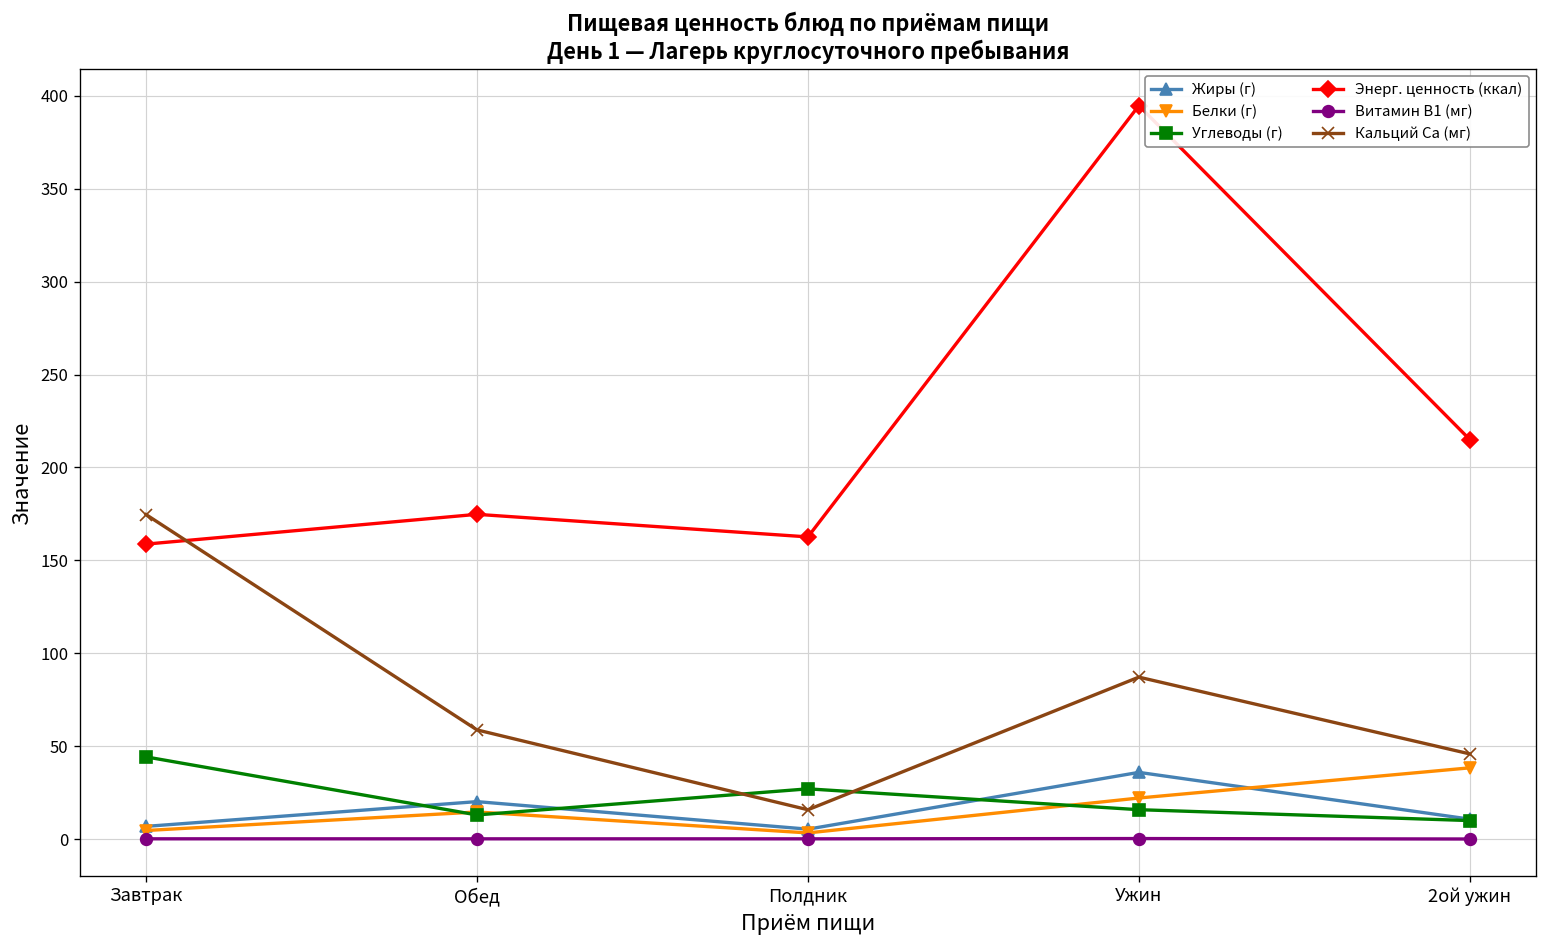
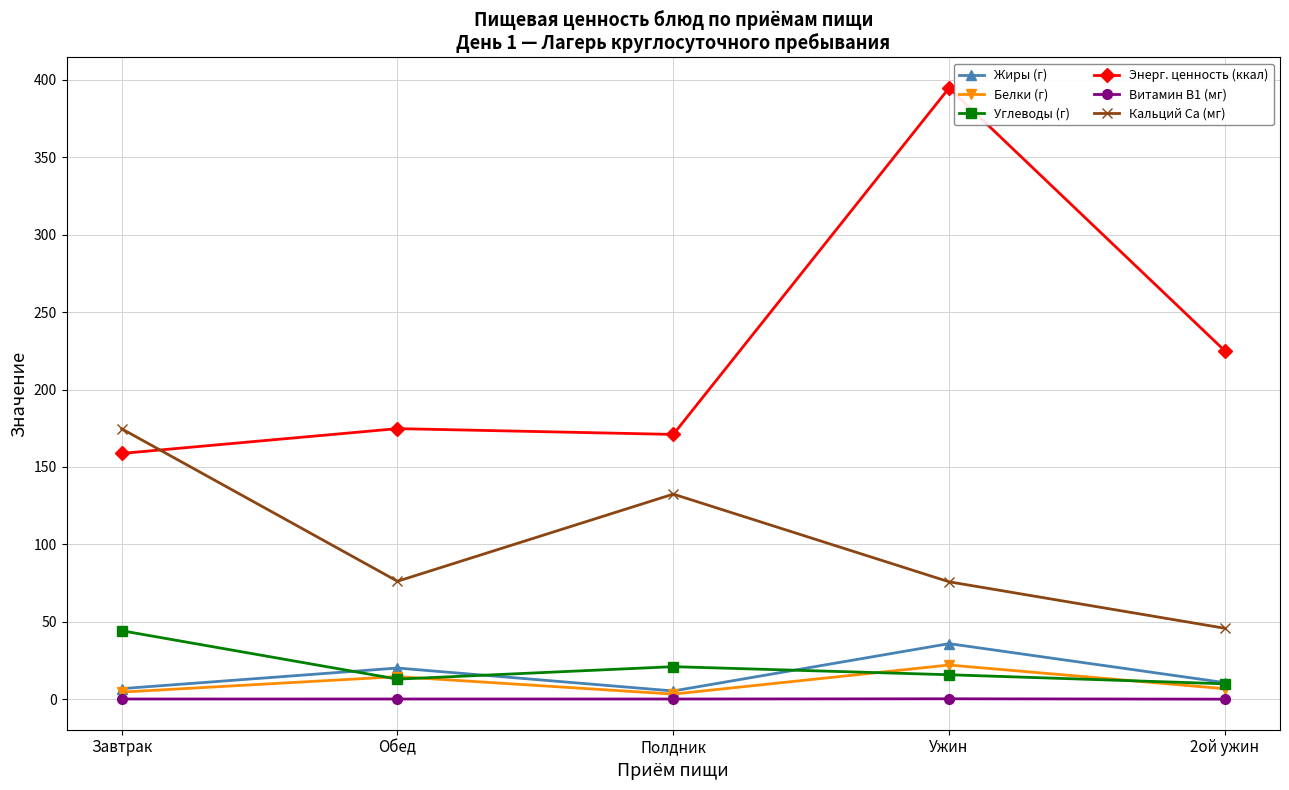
Кальций Ca (мг), Обед: 59 -> 76
Углеводы (г), Полдник: 27 -> 21
Энерг. ценность (ккал), Полдник: 163 -> 171
Кальций Ca (мг), Полдник: 16 -> 132
Кальций Ca (мг), Ужин: 87 -> 76
Белки (г), 2ой ужин: 38 -> 7
Энерг. ценность (ккал), 2ой ужин: 215 -> 225
